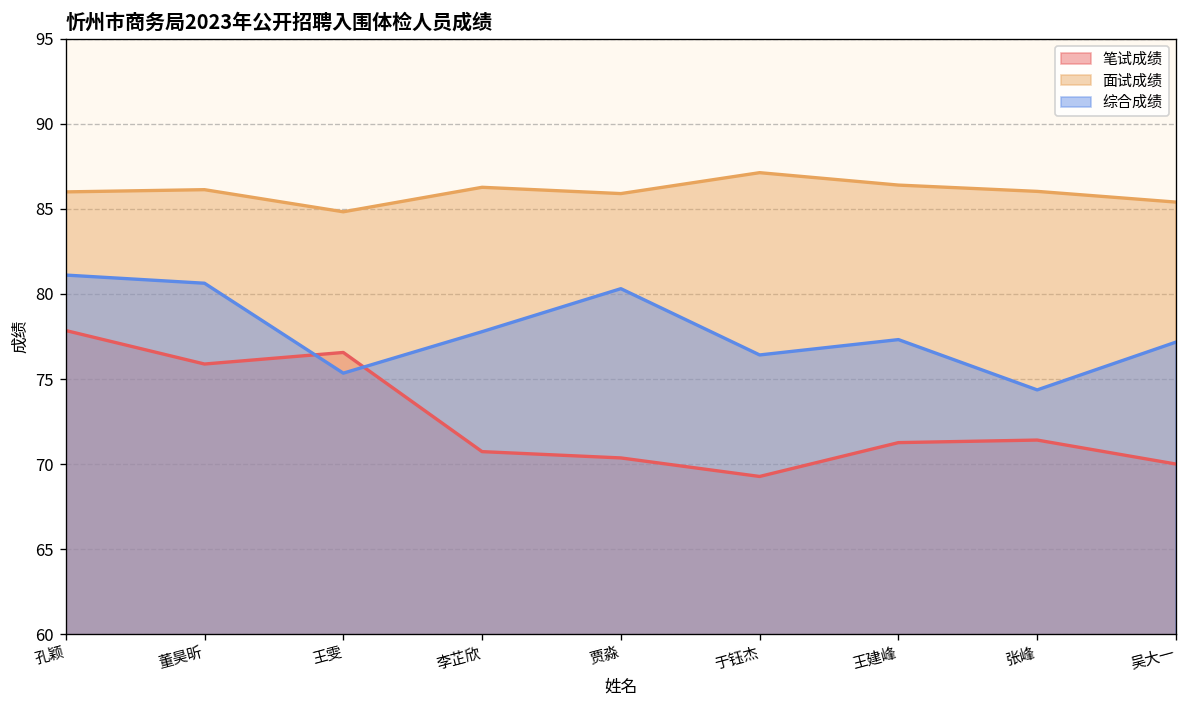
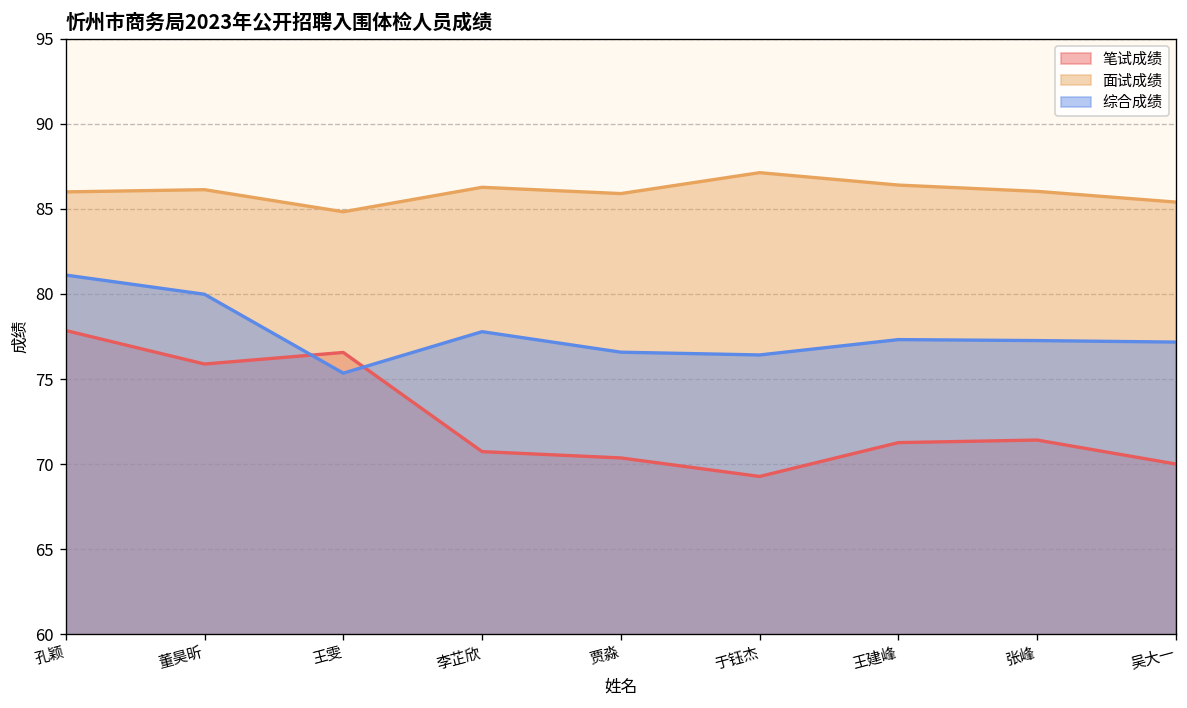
综合成绩, 董昊昕: 80.6 -> 80.0
综合成绩, 贾淼: 80.3 -> 76.6
综合成绩, 张峰: 74.4 -> 77.3
